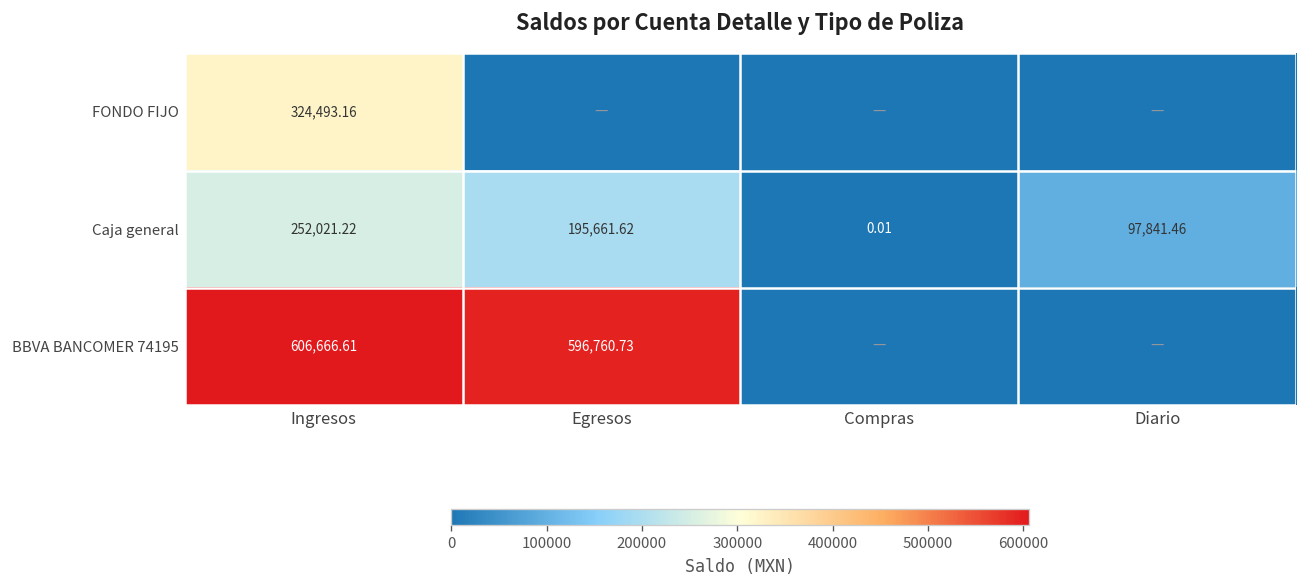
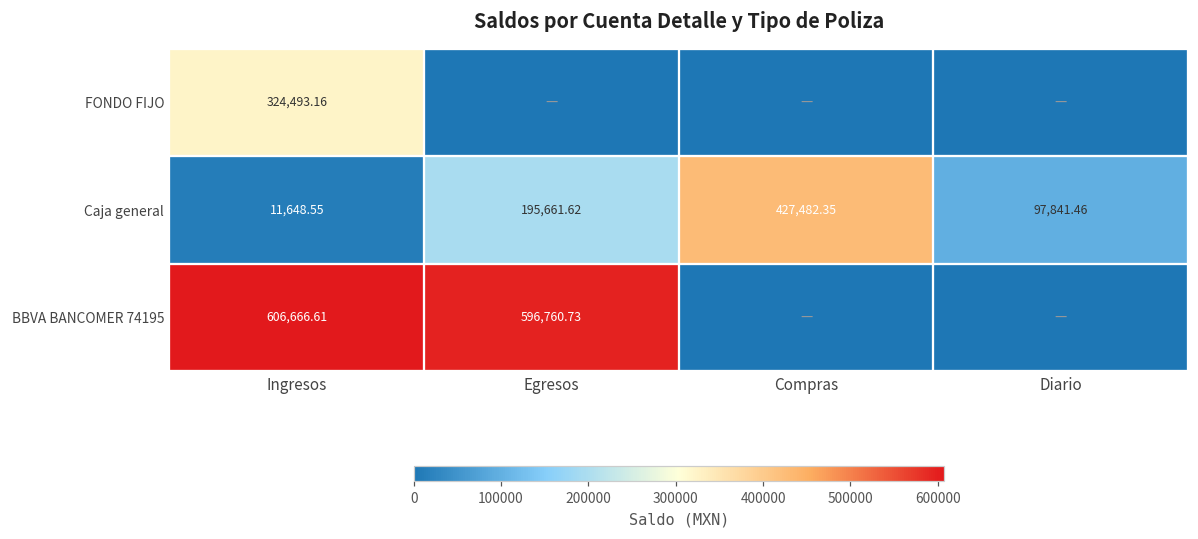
Caja general, Ingresos: 252,021.22 -> 11,648.55
Caja general, Compras: 0.01 -> 427,482.35
